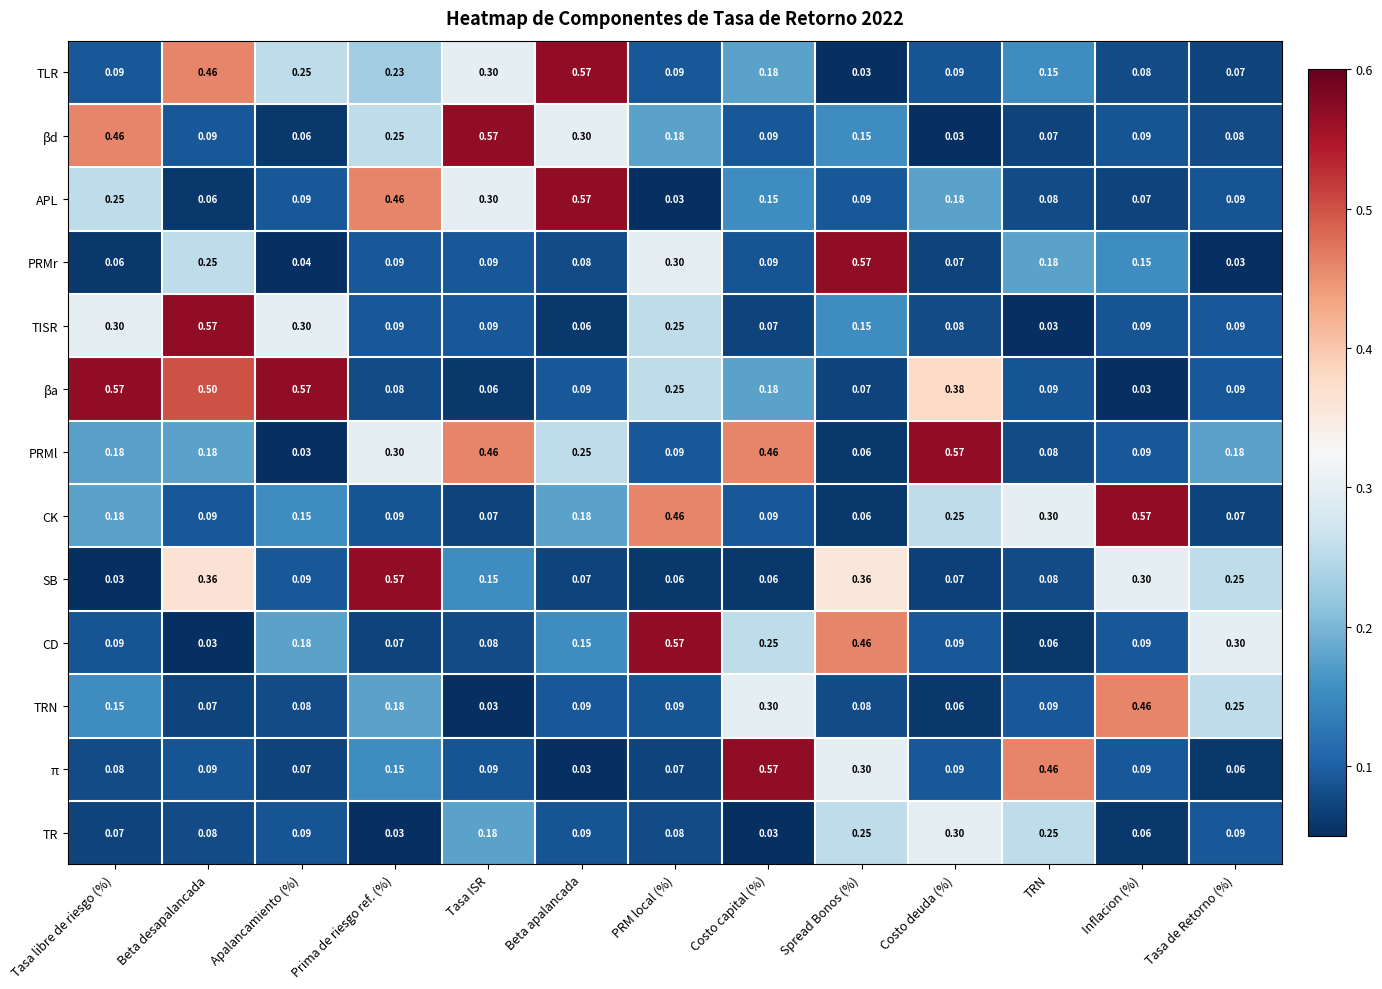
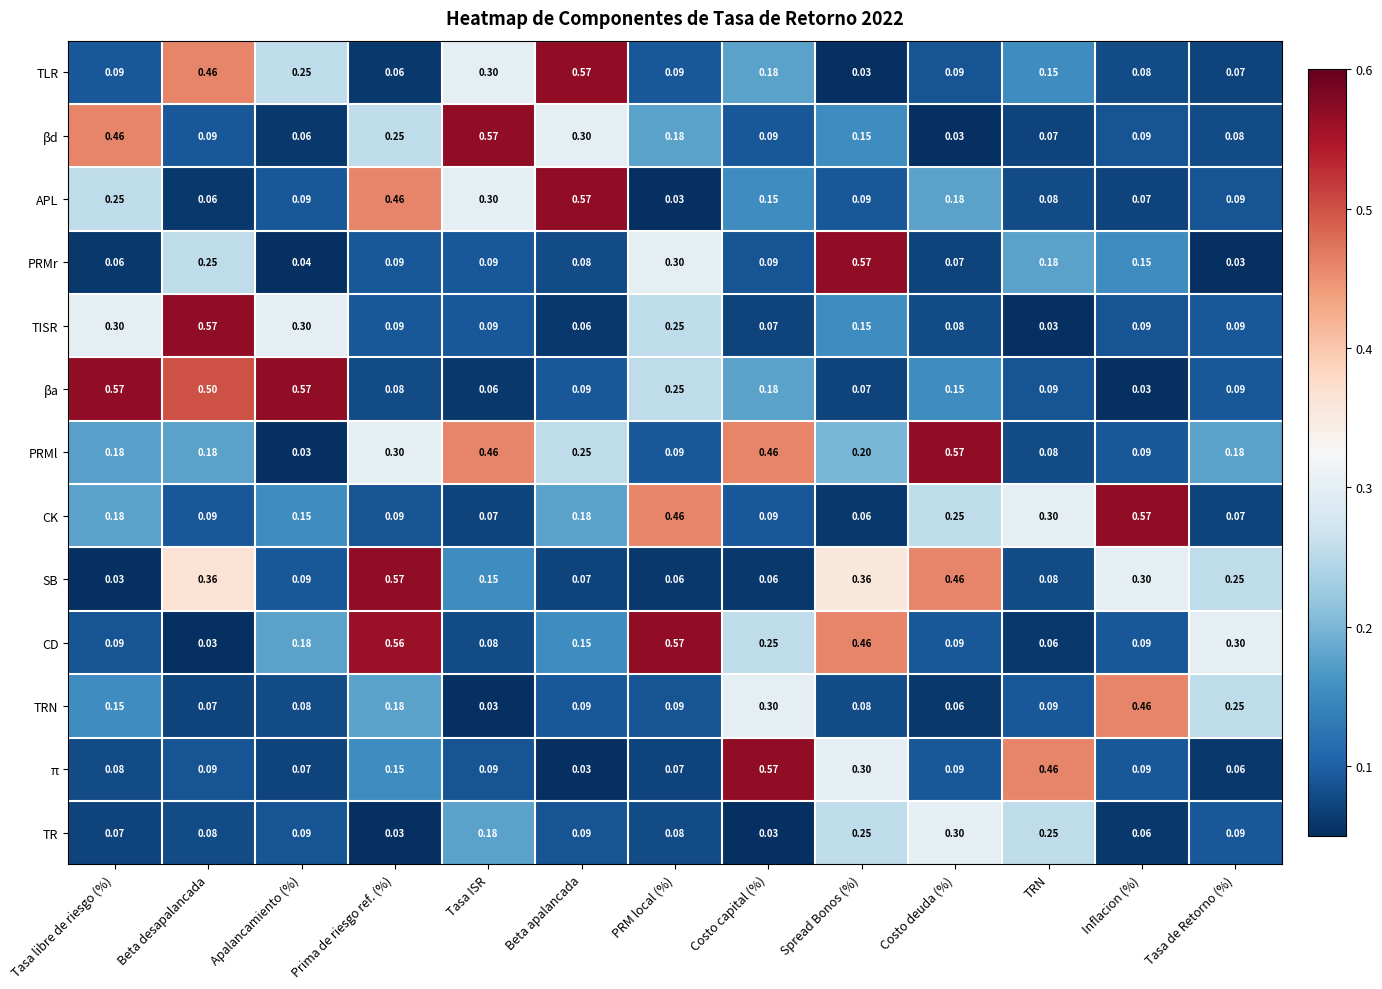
TLR, Prima de riesgo ref. (%): 0.23 -> 0.06
βa, Costo deuda (%): 0.38 -> 0.15
PRMl, Spread Bonos (%): 0.06 -> 0.20
SB, Costo deuda (%): 0.07 -> 0.46
CD, Prima de riesgo ref. (%): 0.07 -> 0.56
